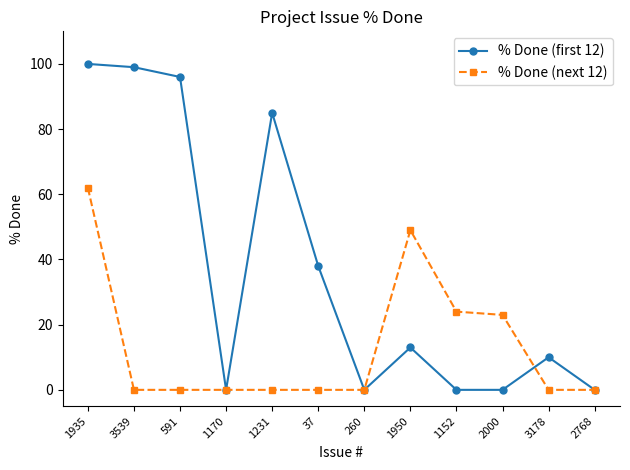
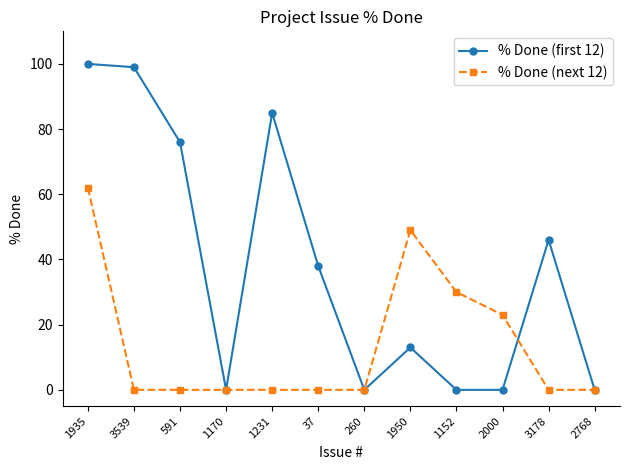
% Done (first 12), 591: 96 -> 76
% Done (next 12), 1152: 24 -> 30
% Done (first 12), 3178: 10 -> 46
